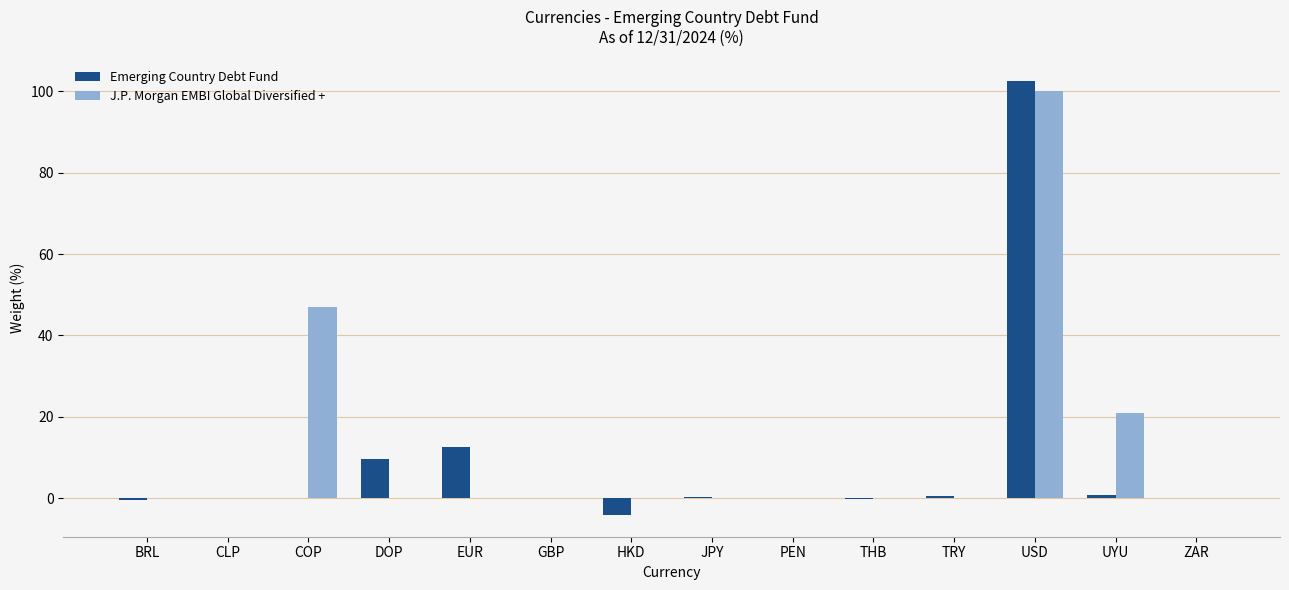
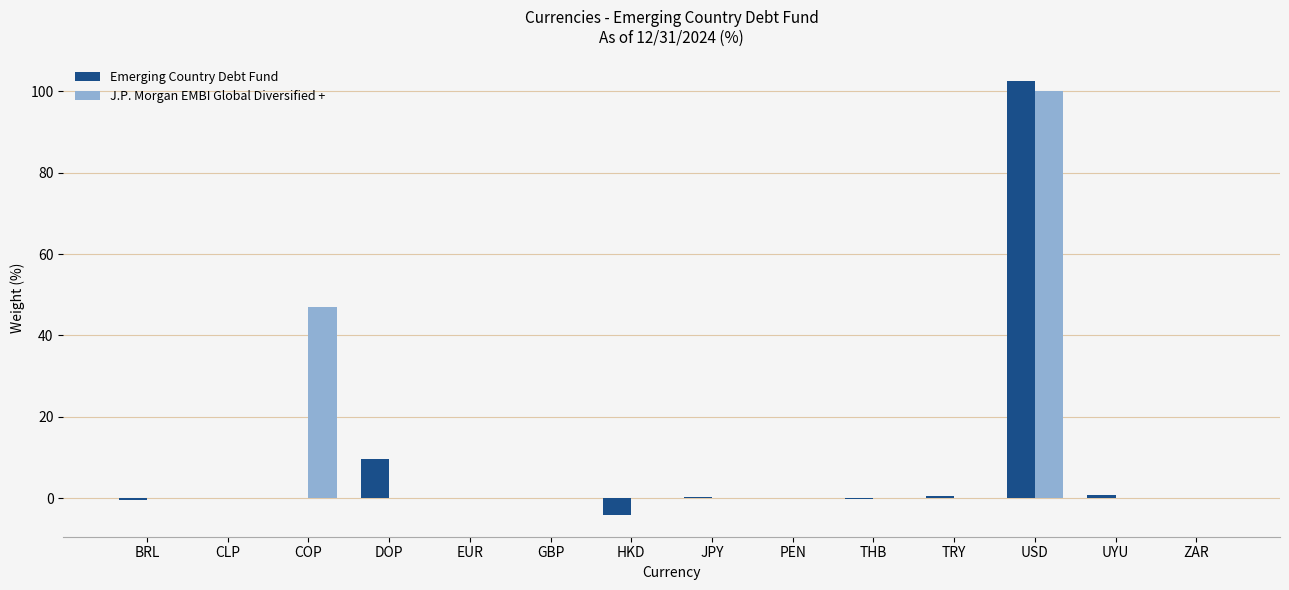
Emerging Country Debt Fund, EUR: 13 -> 0
J.P. Morgan EMBI Global Diversified +, UYU: 21 -> 0
